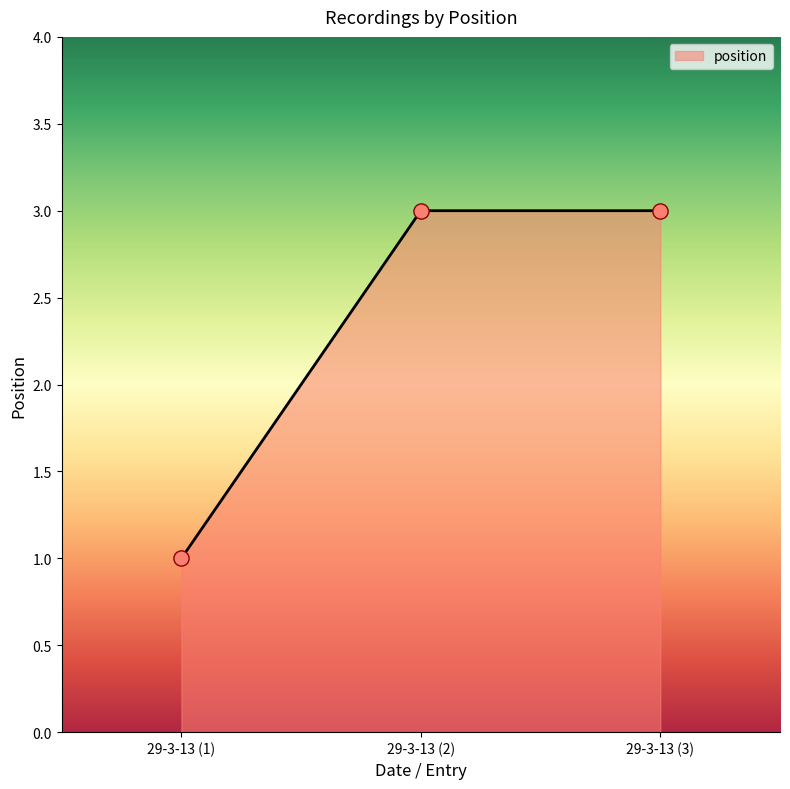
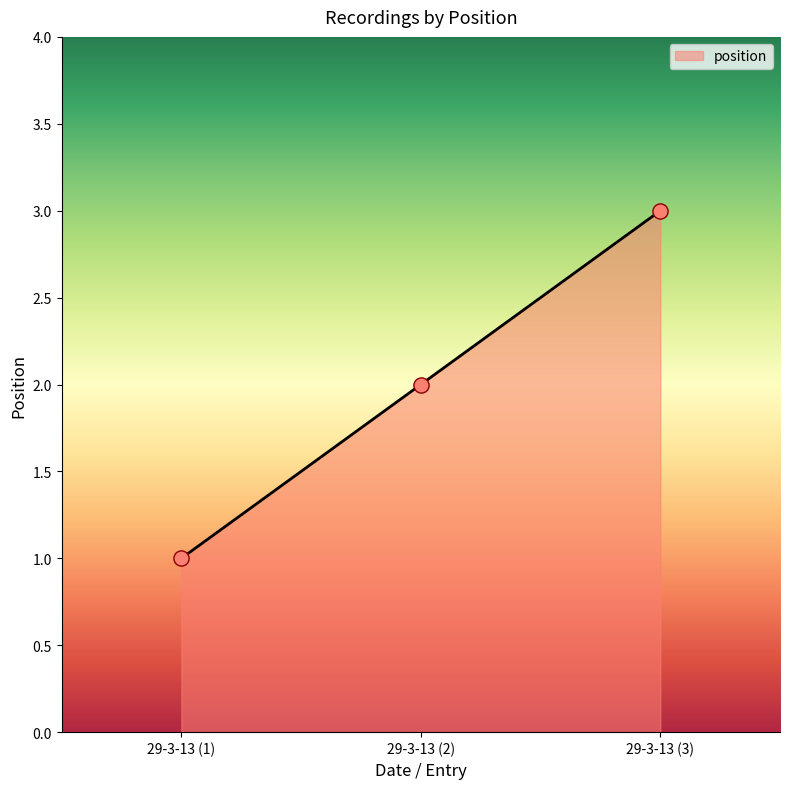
29-3-13 (2): 3 -> 2
